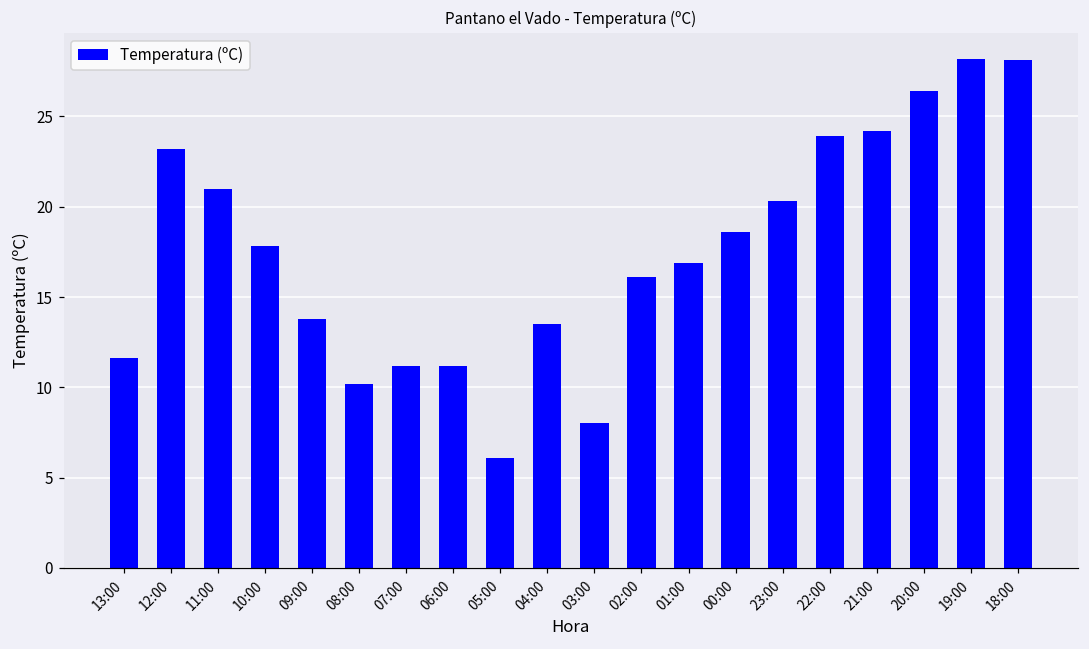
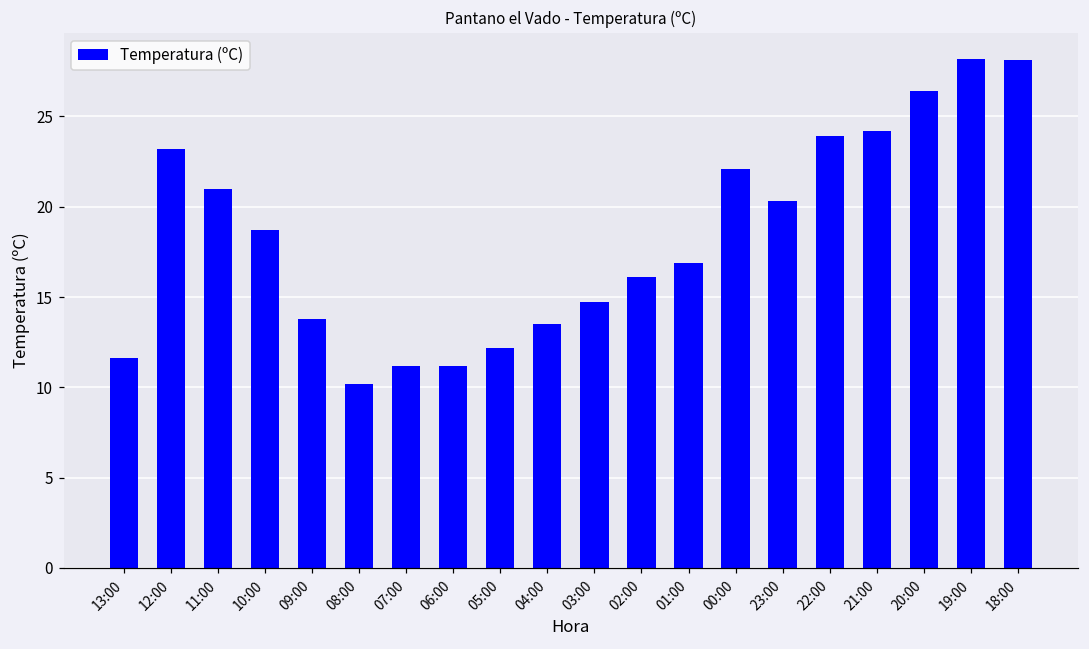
10:00: 17.8 -> 18.7
05:00: 6.1 -> 12.2
03:00: 8.0 -> 14.7
00:00: 18.6 -> 22.1
